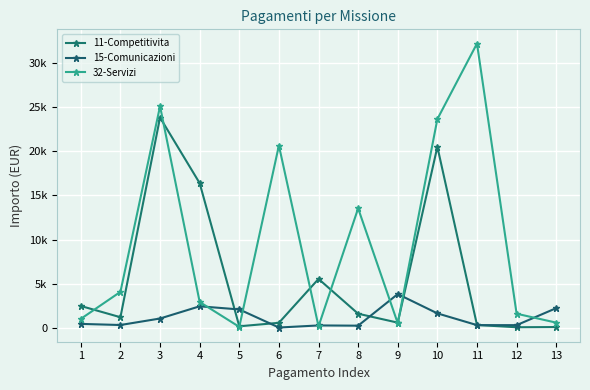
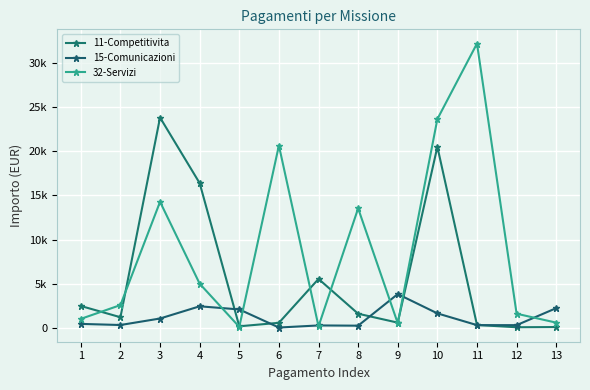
32-Servizi, 2: 4000 -> 3000
32-Servizi, 3: 25000 -> 14000
32-Servizi, 4: 3000 -> 5000
